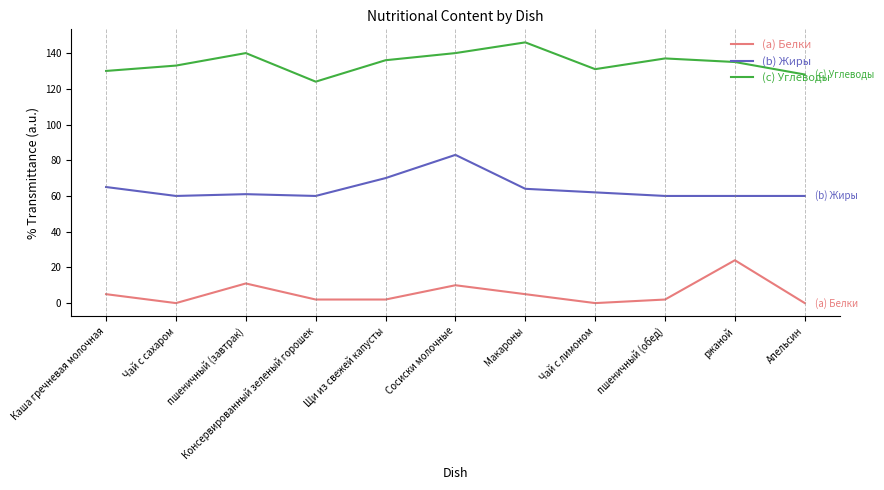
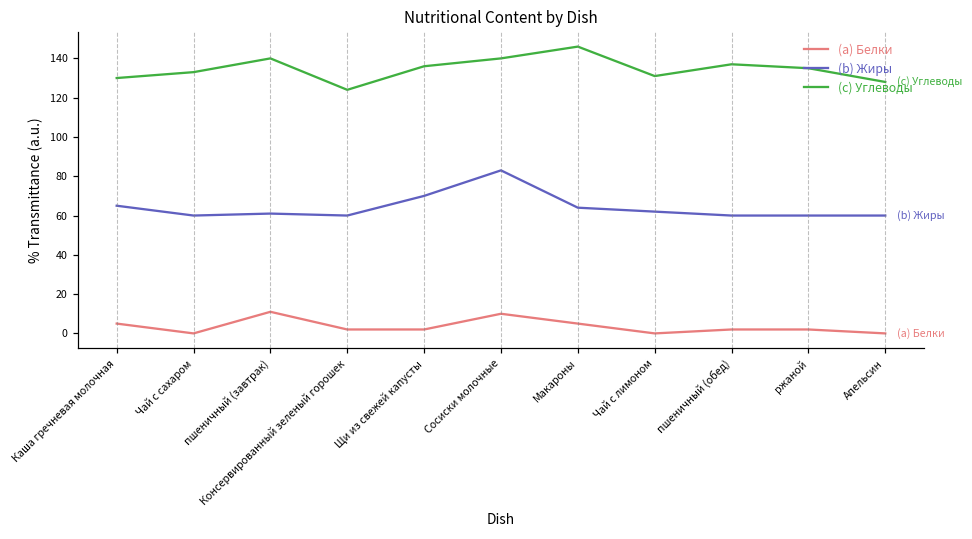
(a) Белки, ржаной: 24 -> 2
